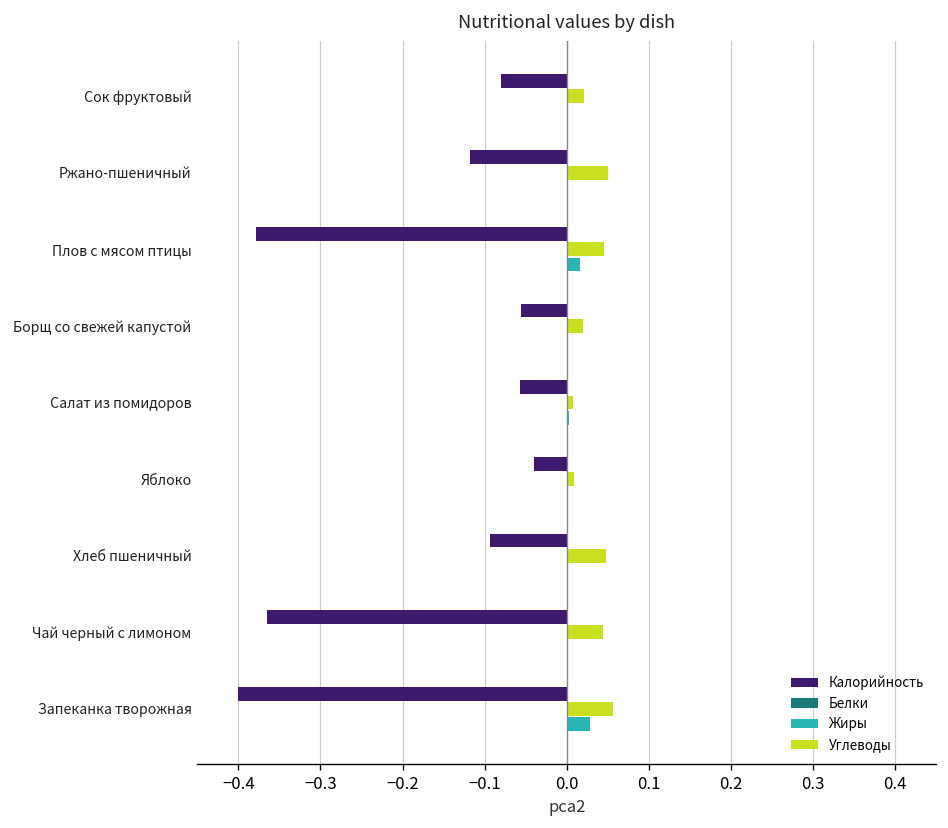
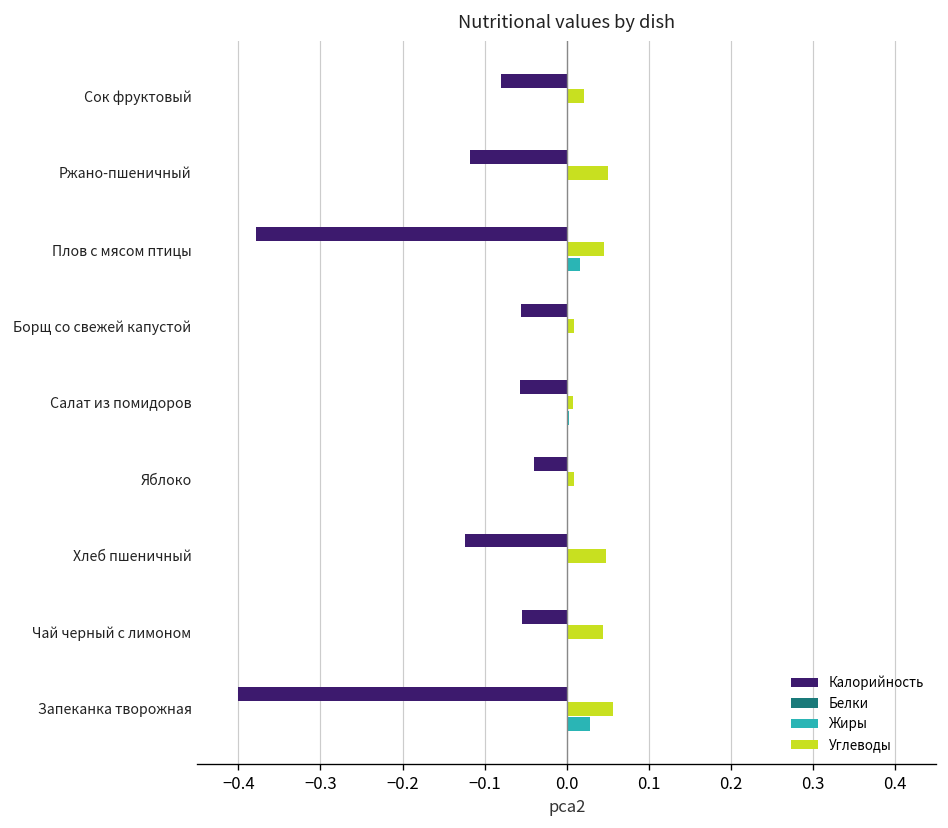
Углеводы, Борщ со свежей капустой: 0.02 -> 0.01
Калорийность, Хлеб пшеничный: -0.09 -> -0.12
Калорийность, Чай черный с лимоном: -0.37 -> -0.05
